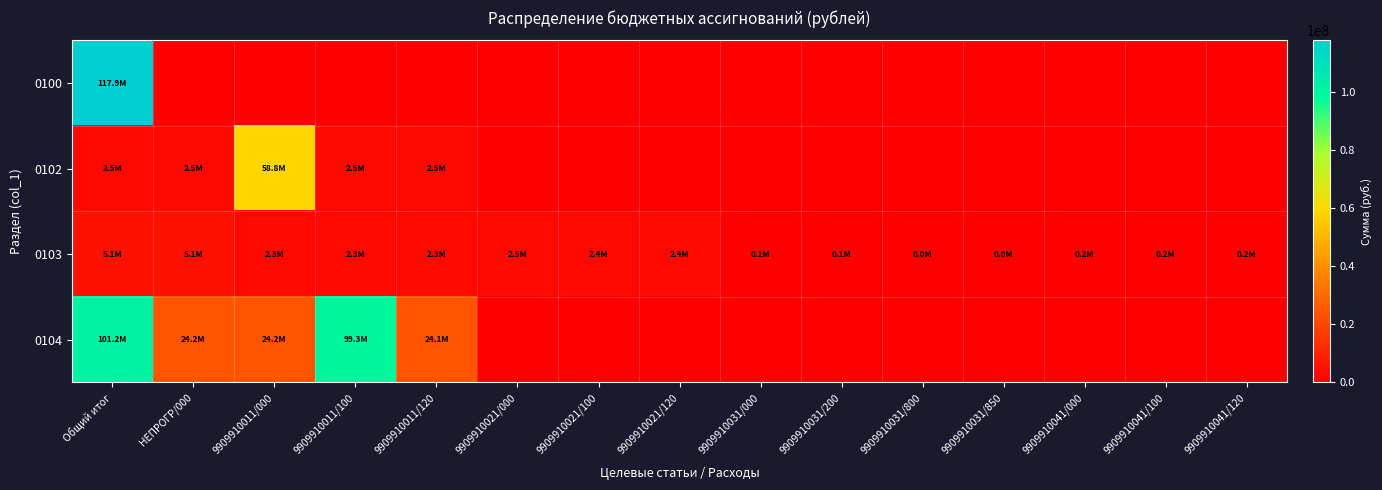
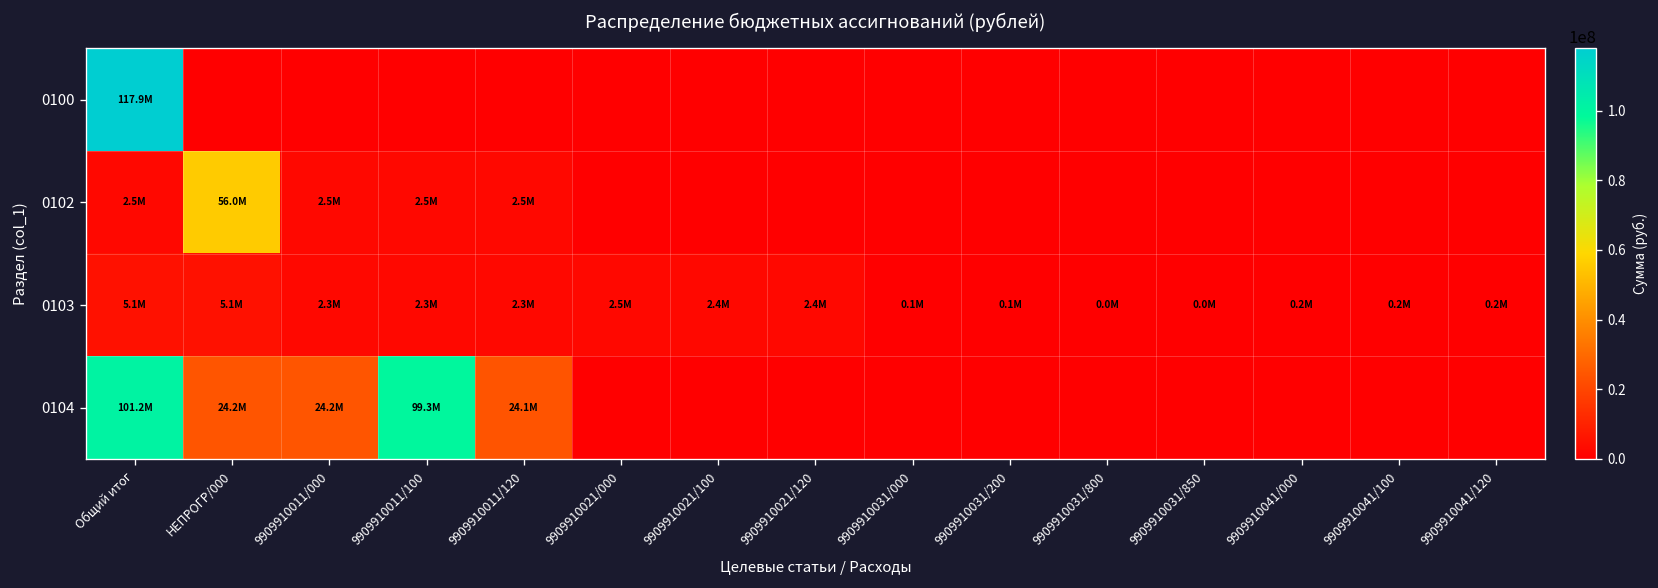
0102, НЕПРОГР/000: 2.5M -> 56.0M
0102, 9909910011/000: 58.8M -> 2.5M
